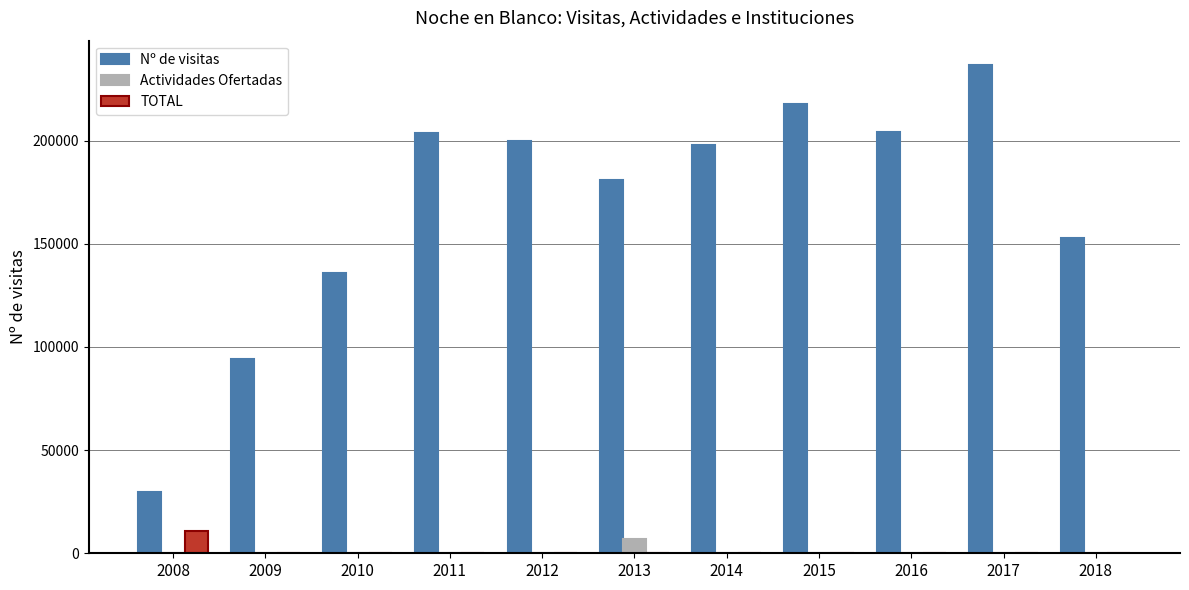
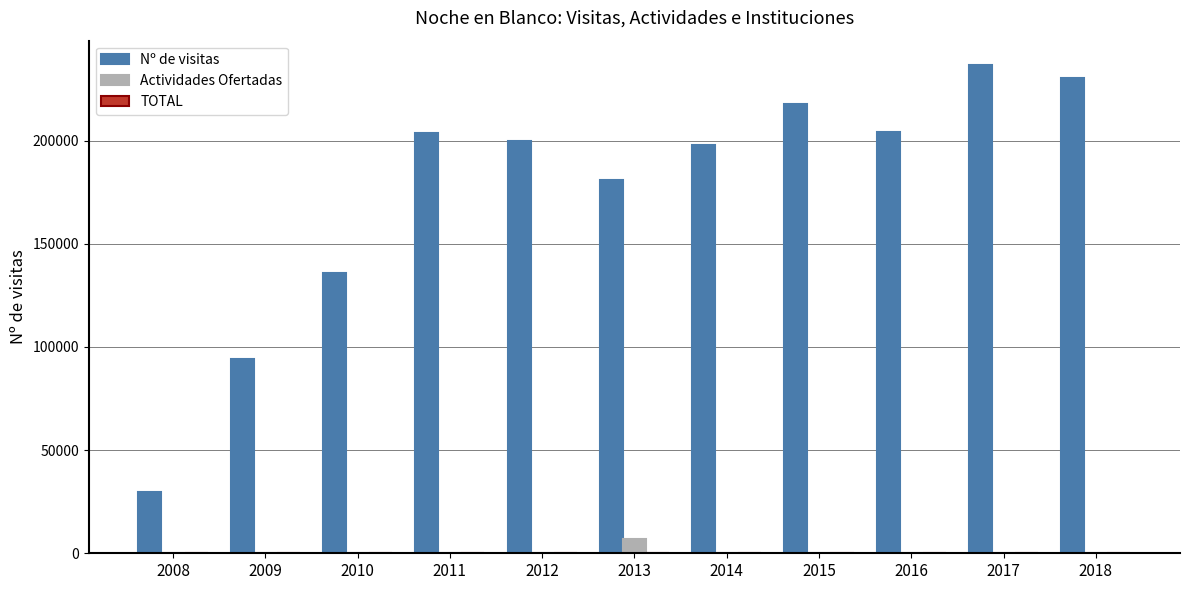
TOTAL, 2008: 11000 -> 0
Nº de visitas, 2018: 153000 -> 230000
